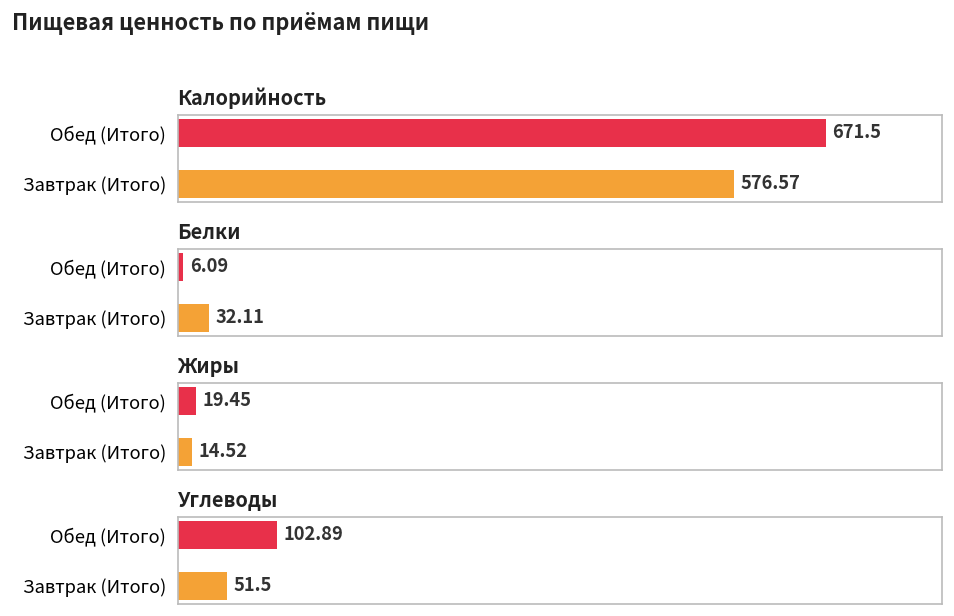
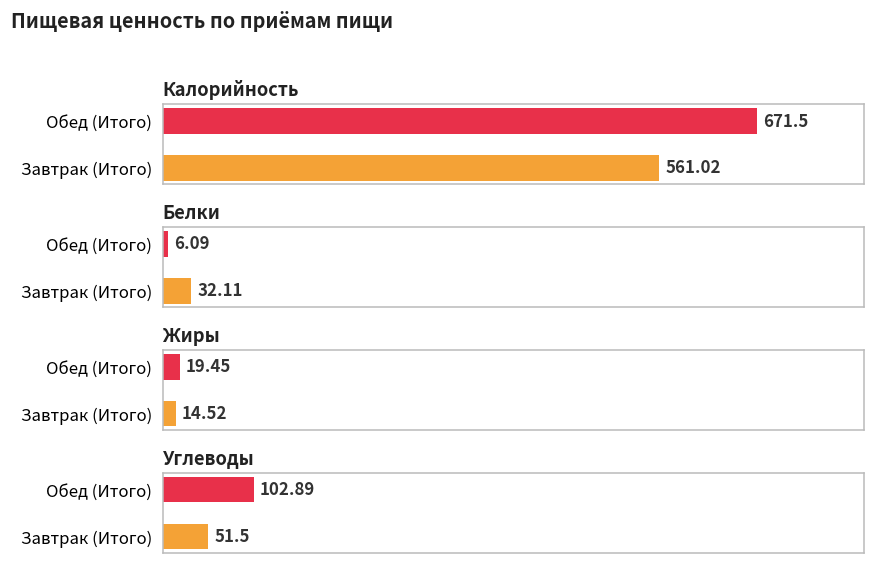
Калорийность, Завтрак (Итого): 576.57 -> 561.02
